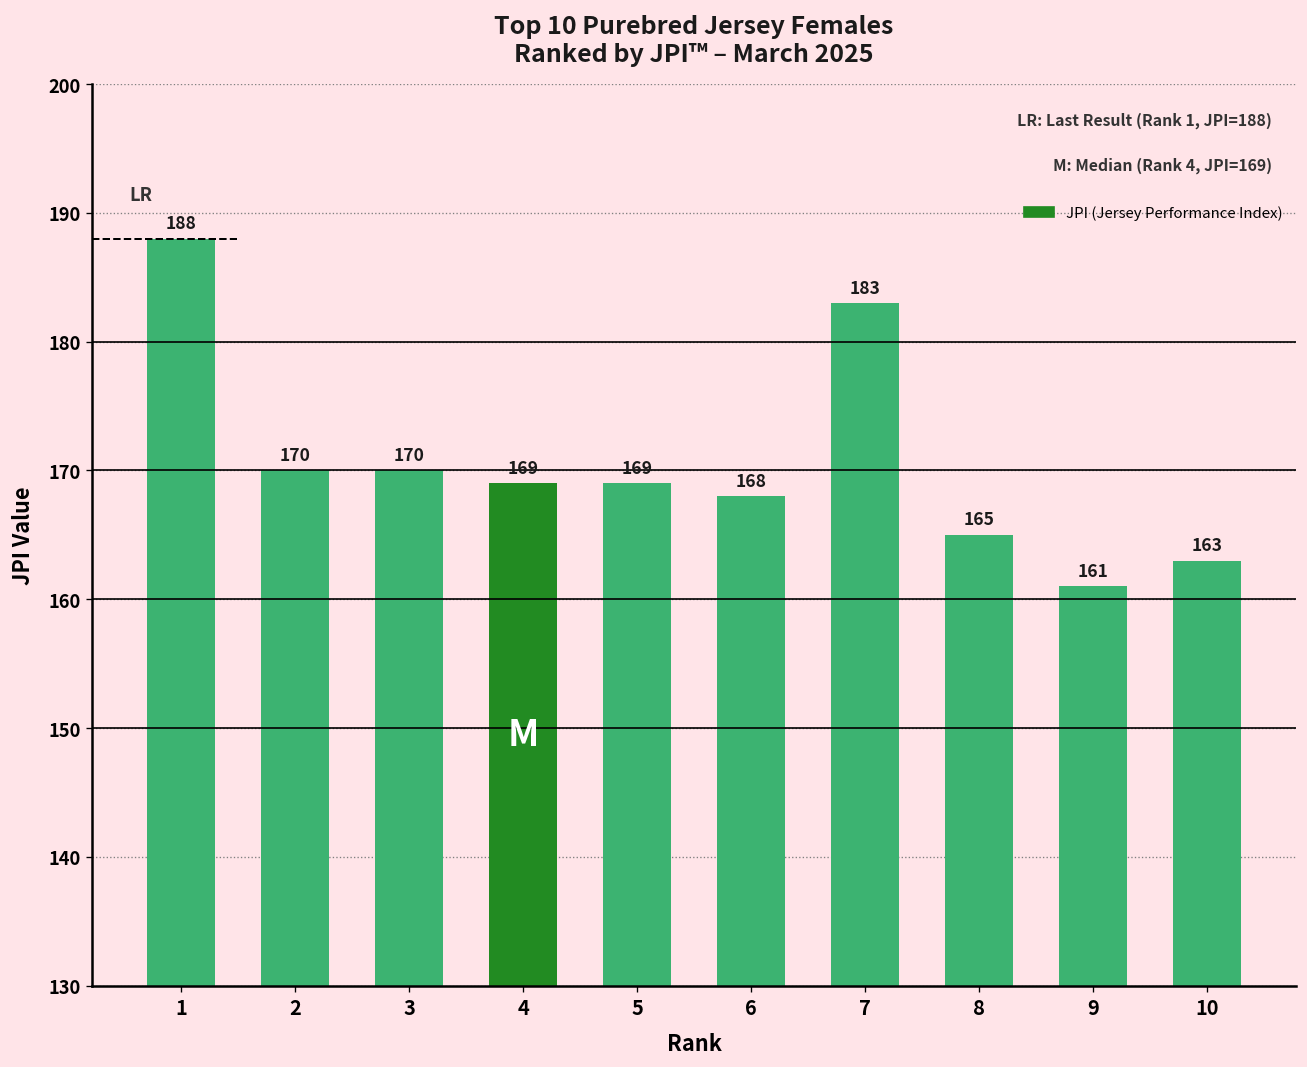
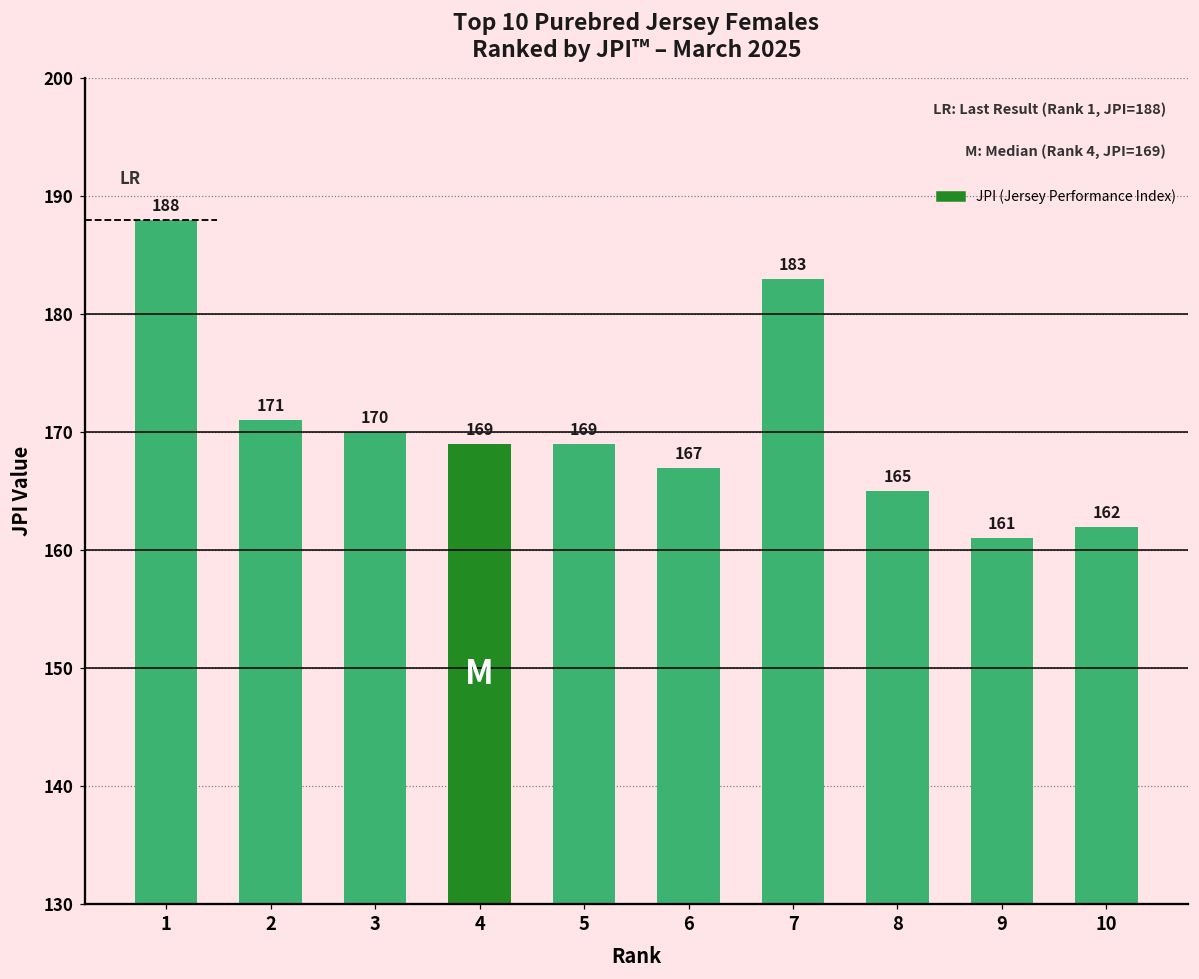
2: 170 -> 171
6: 168 -> 167
10: 163 -> 162
